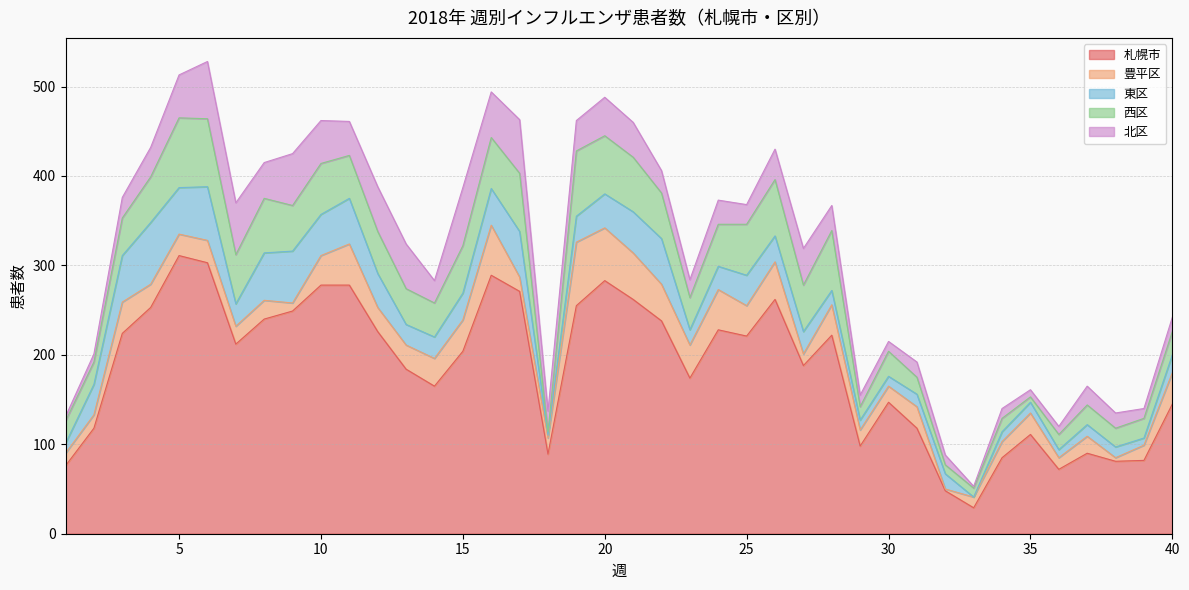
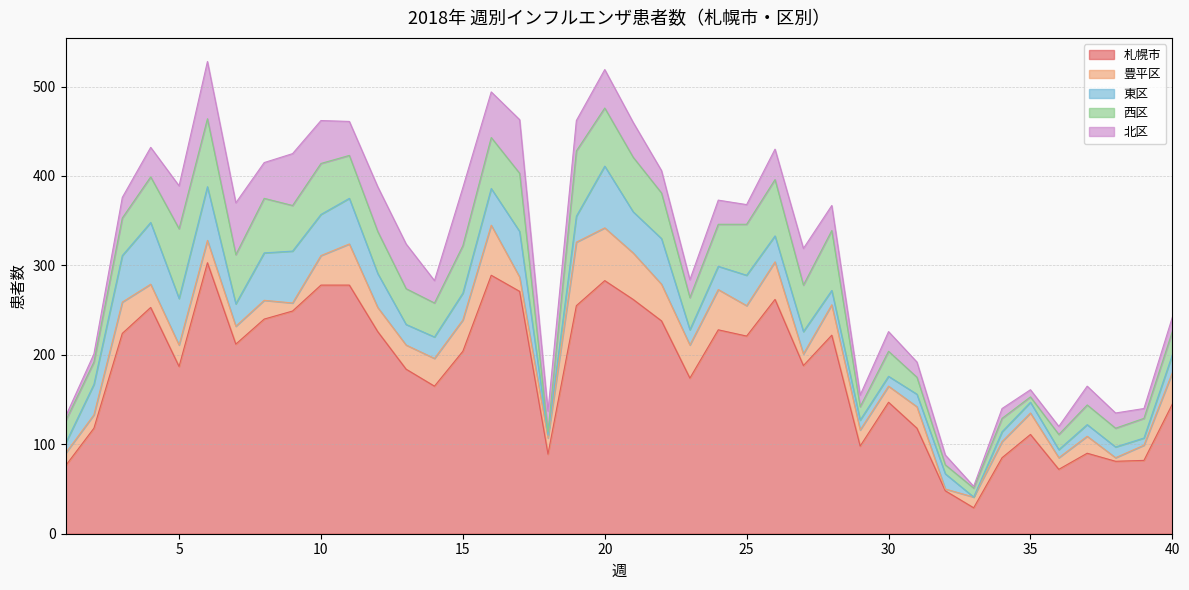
札幌市, 5: 310 -> 190
東区, 20: 40 -> 70
北区, 30: 10 -> 20
